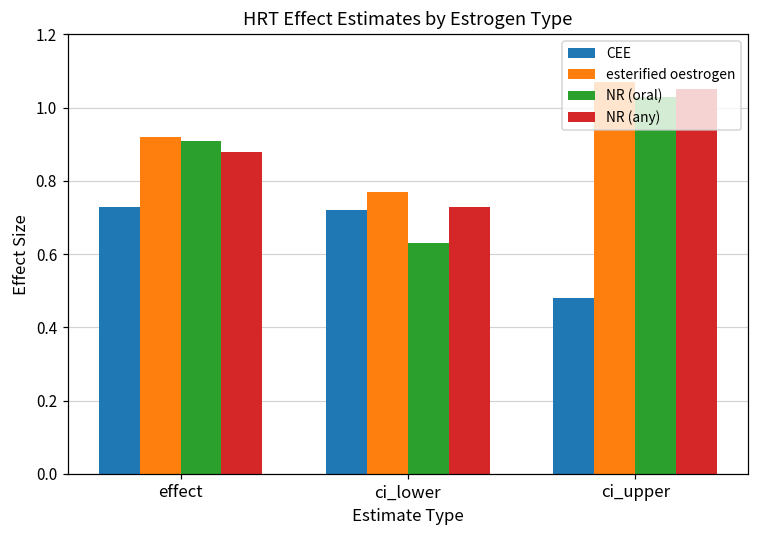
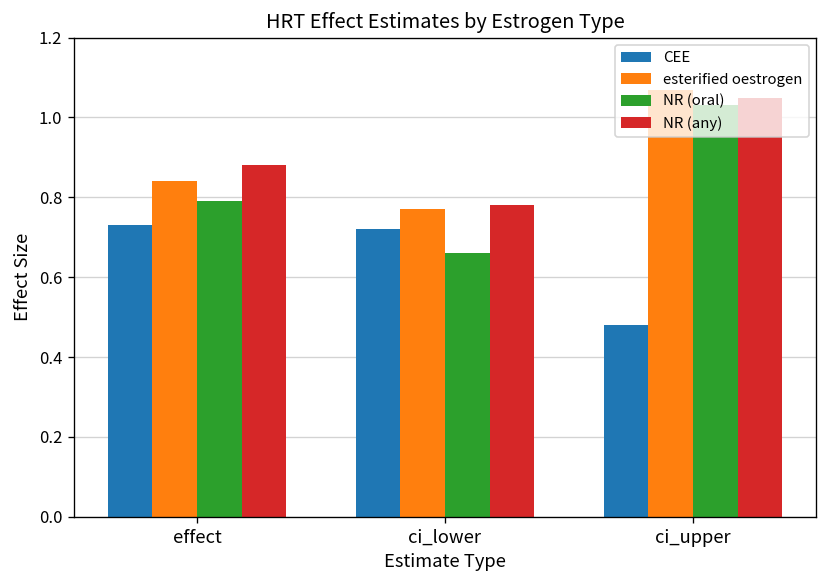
esterified oestrogen, effect: 0.92 -> 0.84
NR (oral), effect: 0.91 -> 0.79
NR (oral), ci_lower: 0.63 -> 0.66
NR (any), ci_lower: 0.73 -> 0.78
